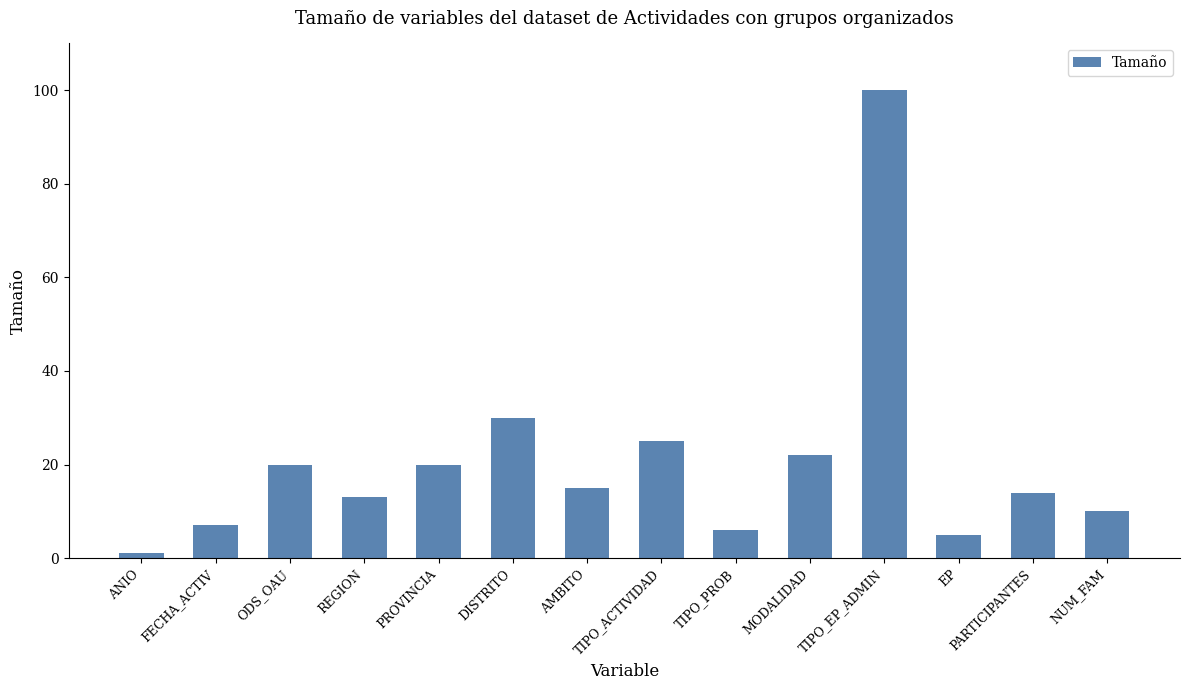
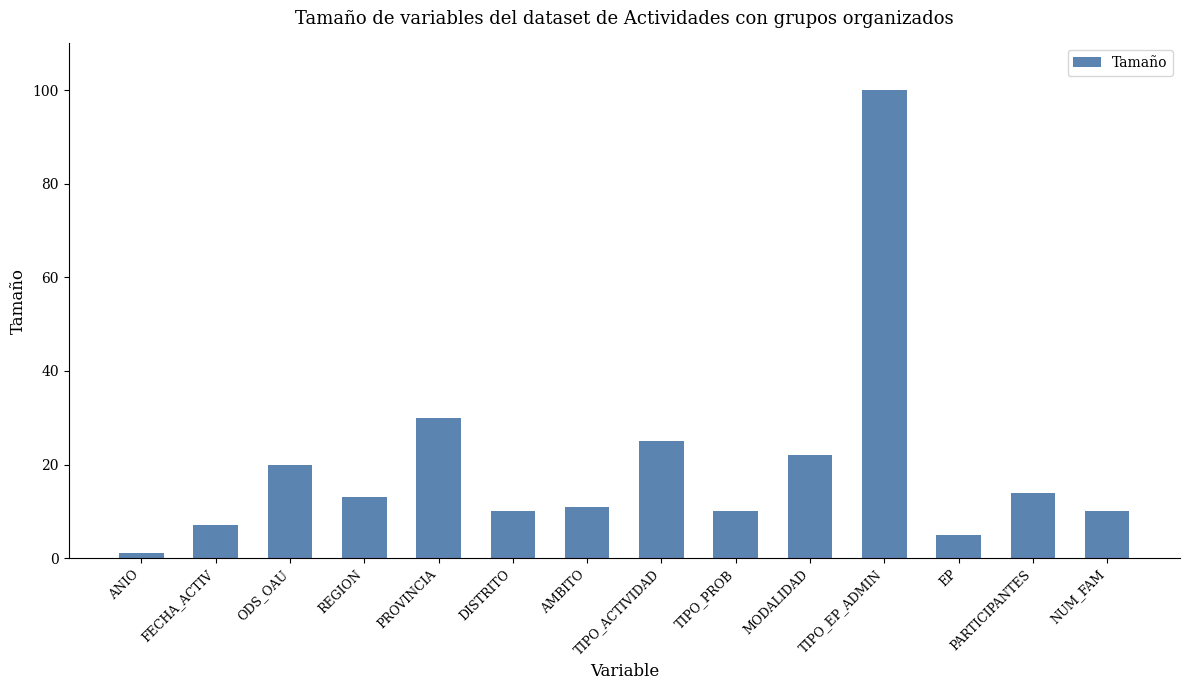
PROVINCIA: 20 -> 30
DISTRITO: 30 -> 10
AMBITO: 15 -> 11
TIPO_PROB: 6 -> 10
